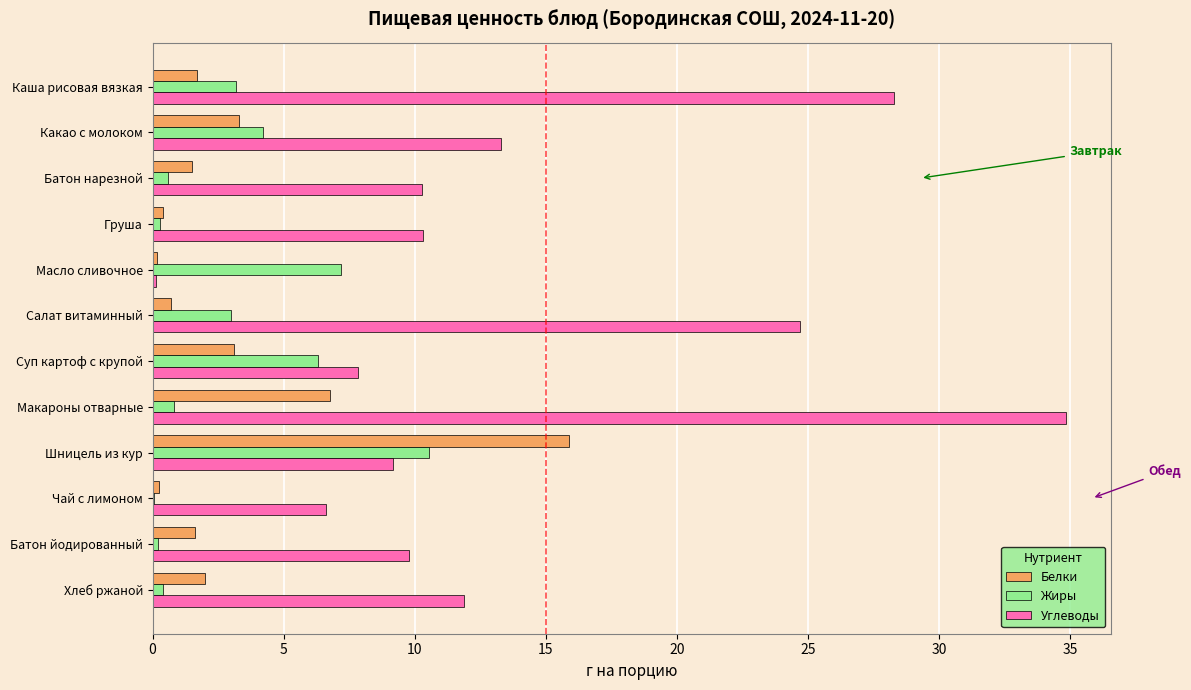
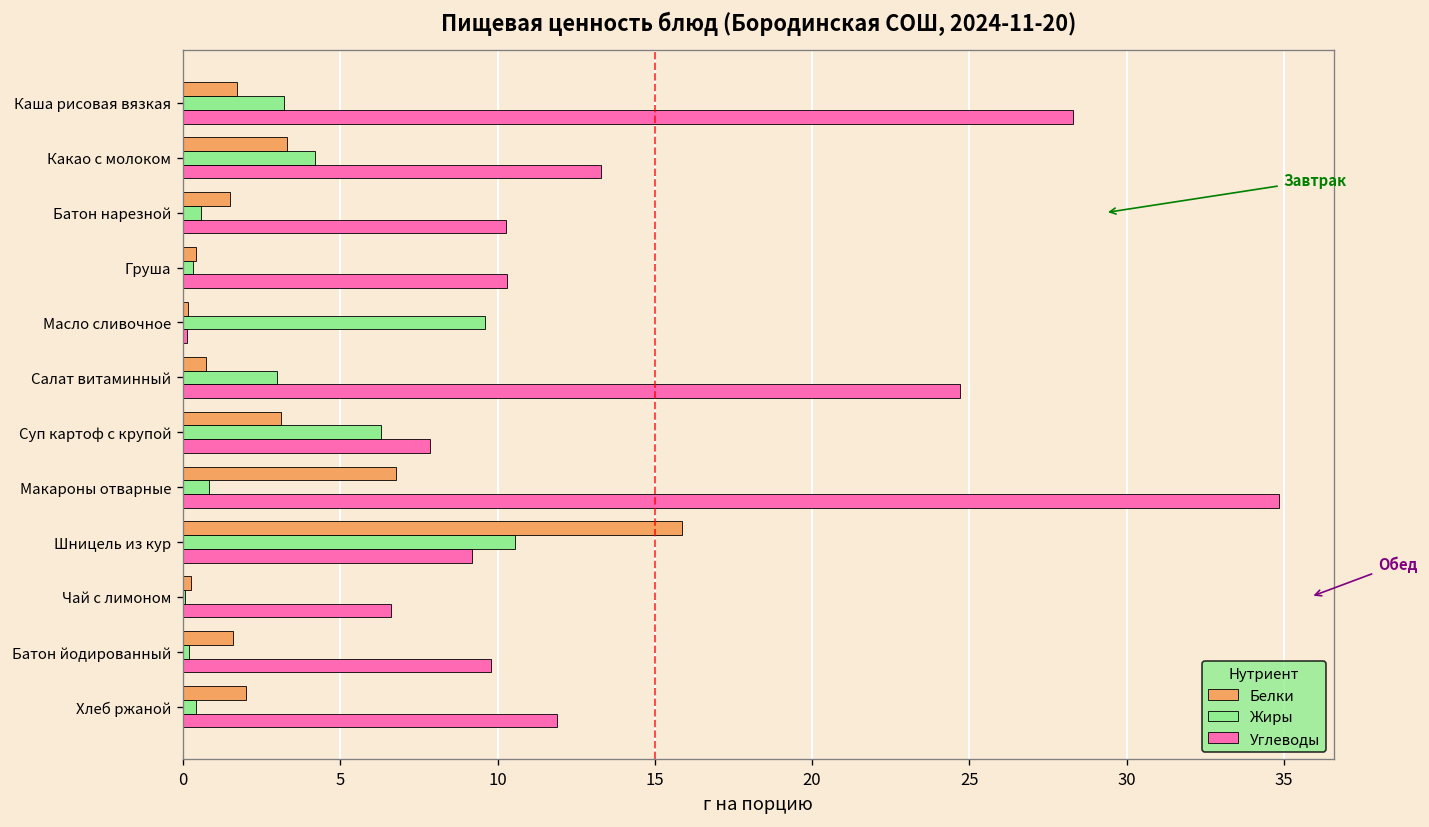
Жиры, Масло сливочное: 7.2 -> 9.6
